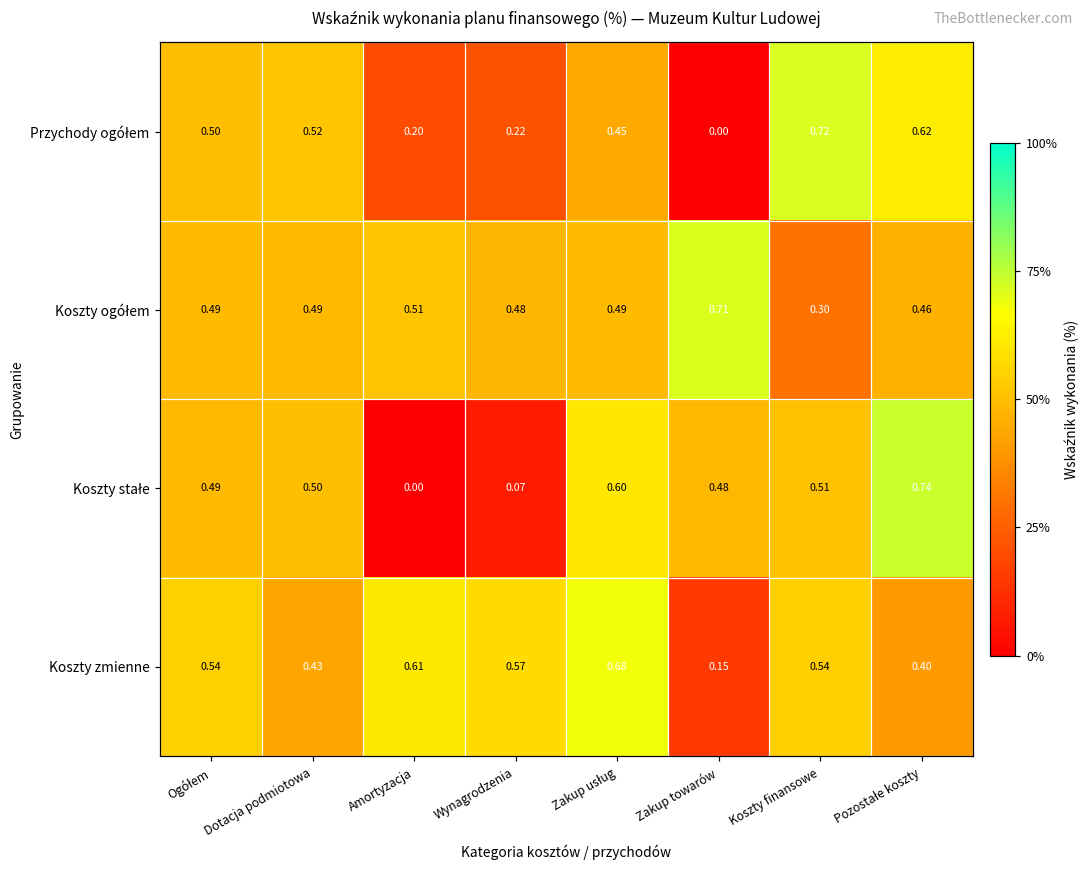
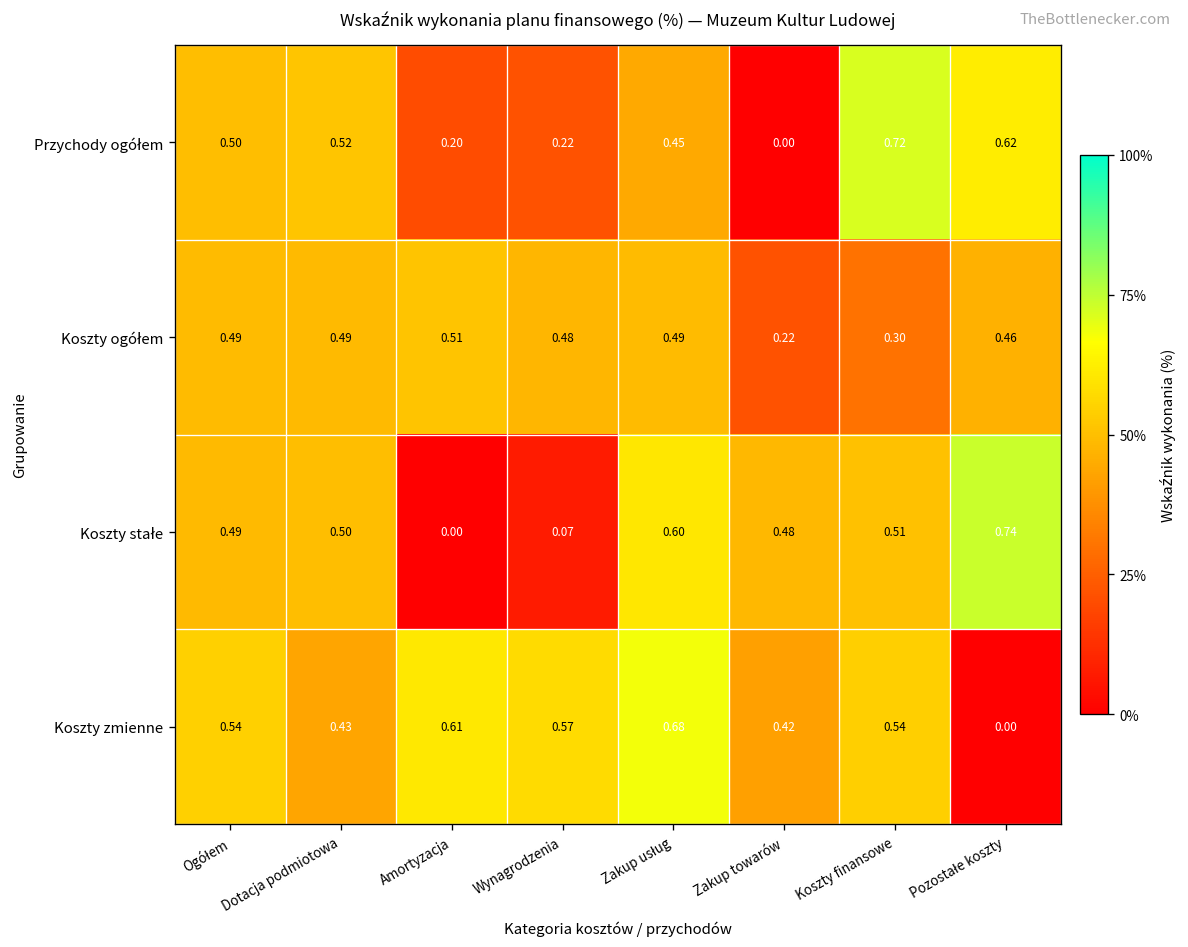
Koszty ogółem, Zakup towarów: 0.71 -> 0.22
Koszty zmienne, Zakup towarów: 0.15 -> 0.42
Koszty zmienne, Pozostałe koszty: 0.40 -> 0.00
